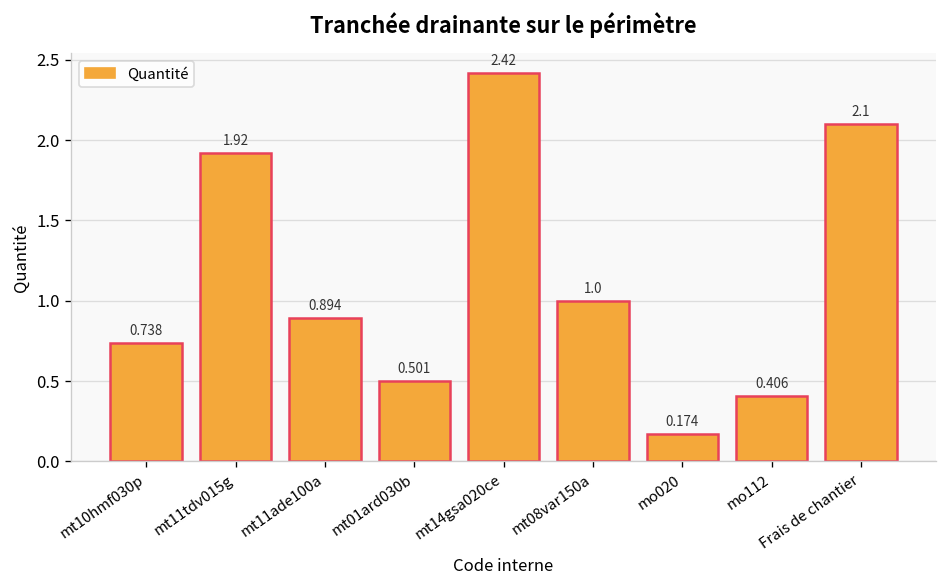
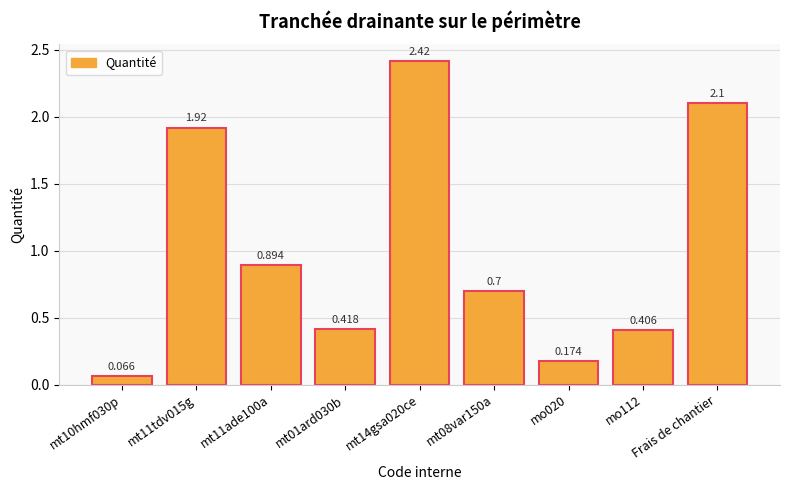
mt10hmf030p: 0.738 -> 0.066
mt01ard030b: 0.501 -> 0.418
mt08var150a: 1.0 -> 0.7
